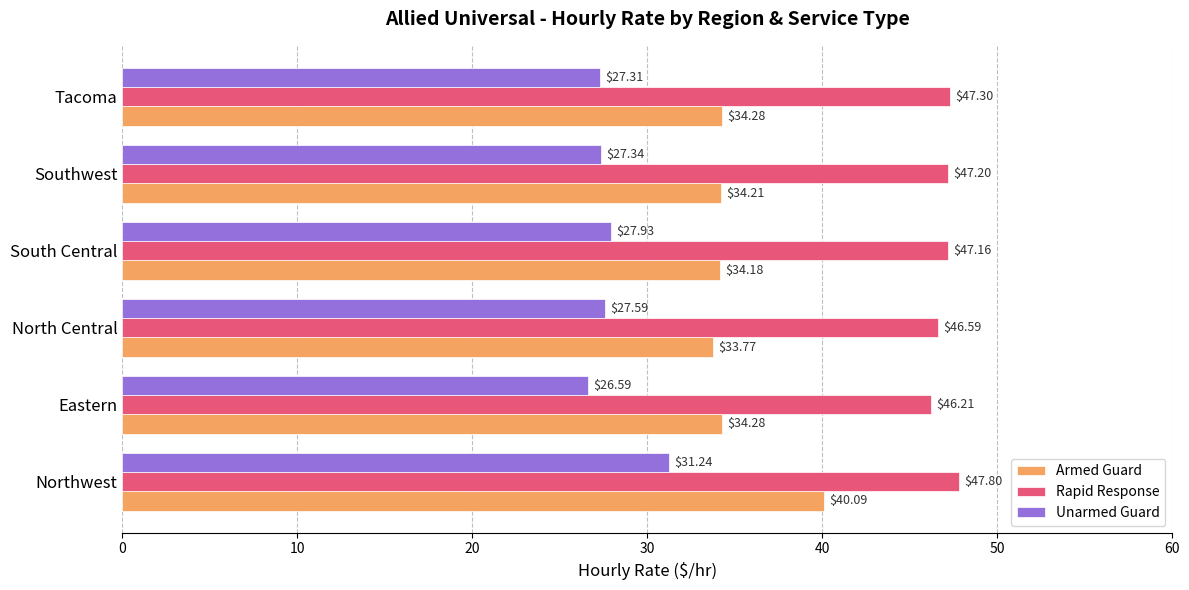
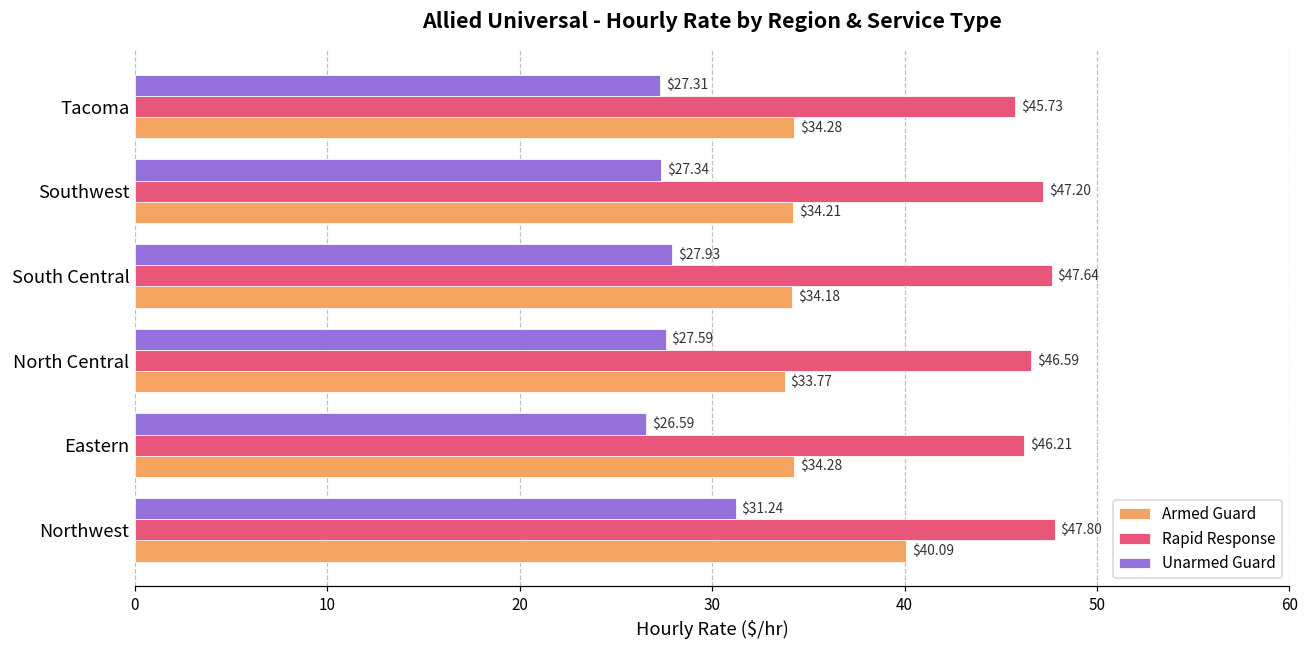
Rapid Response, Tacoma: $47.30 -> $45.73
Rapid Response, South Central: $47.16 -> $47.64
